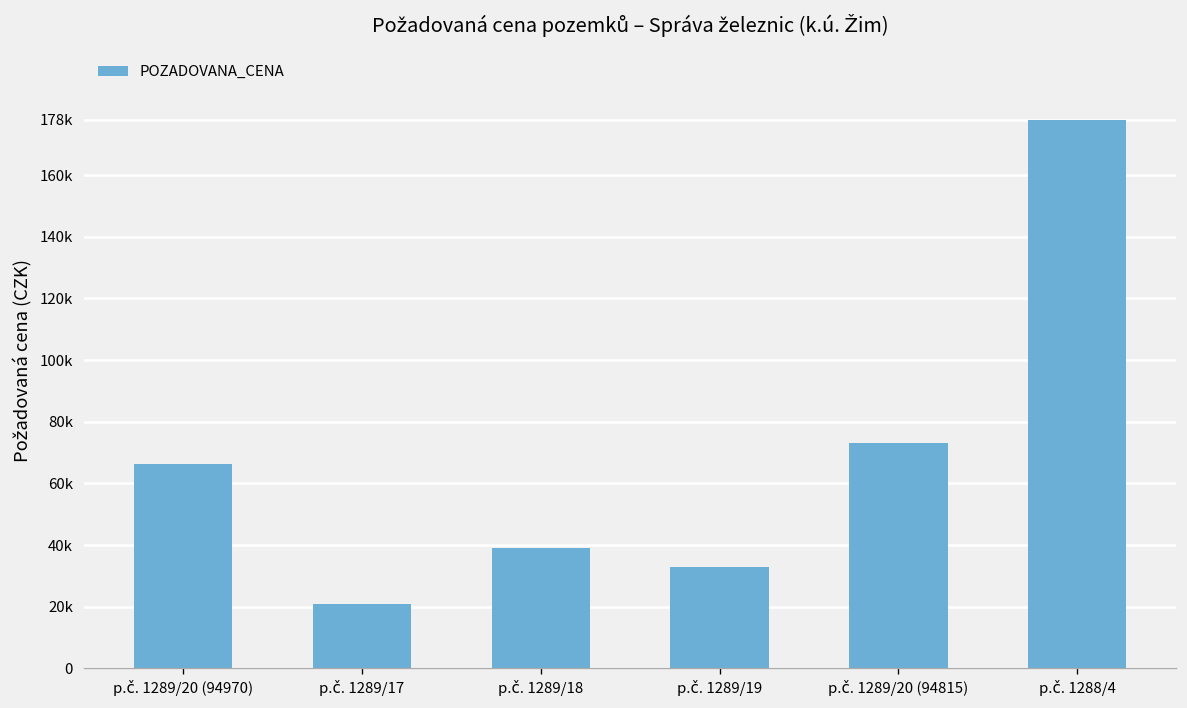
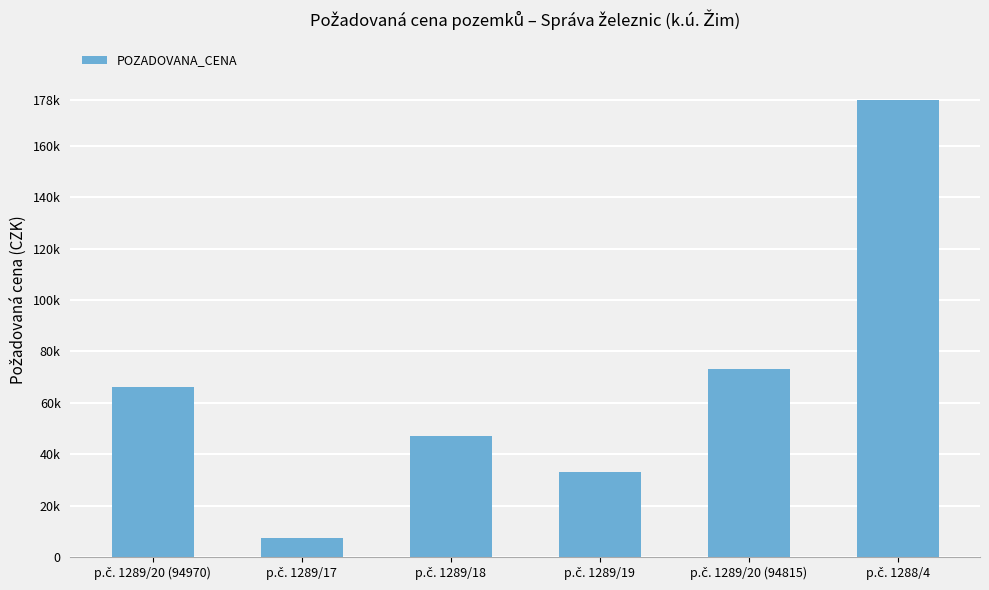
p.č. 1289/17: 21000 -> 7000
p.č. 1289/18: 39000 -> 47000
